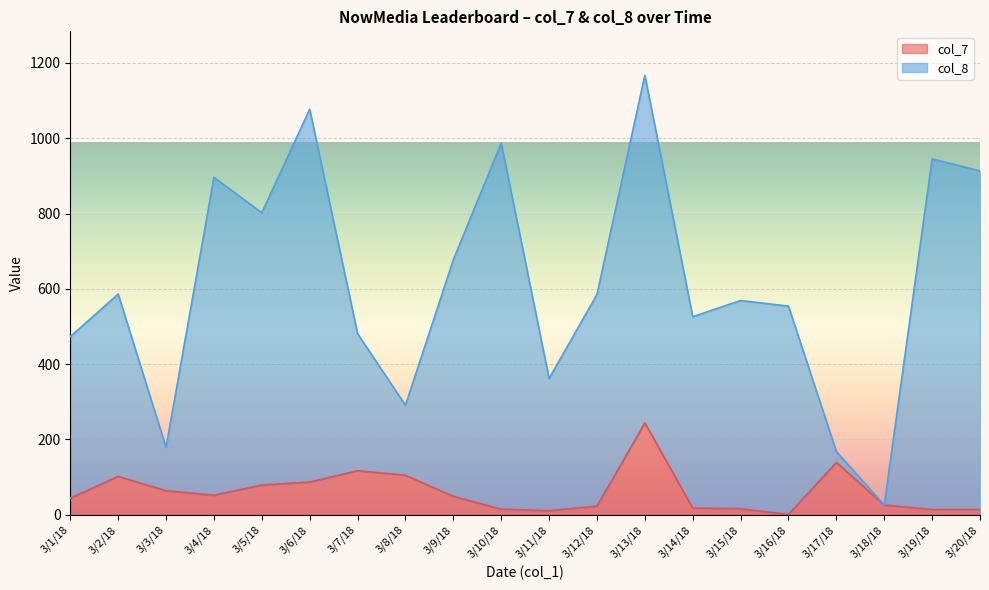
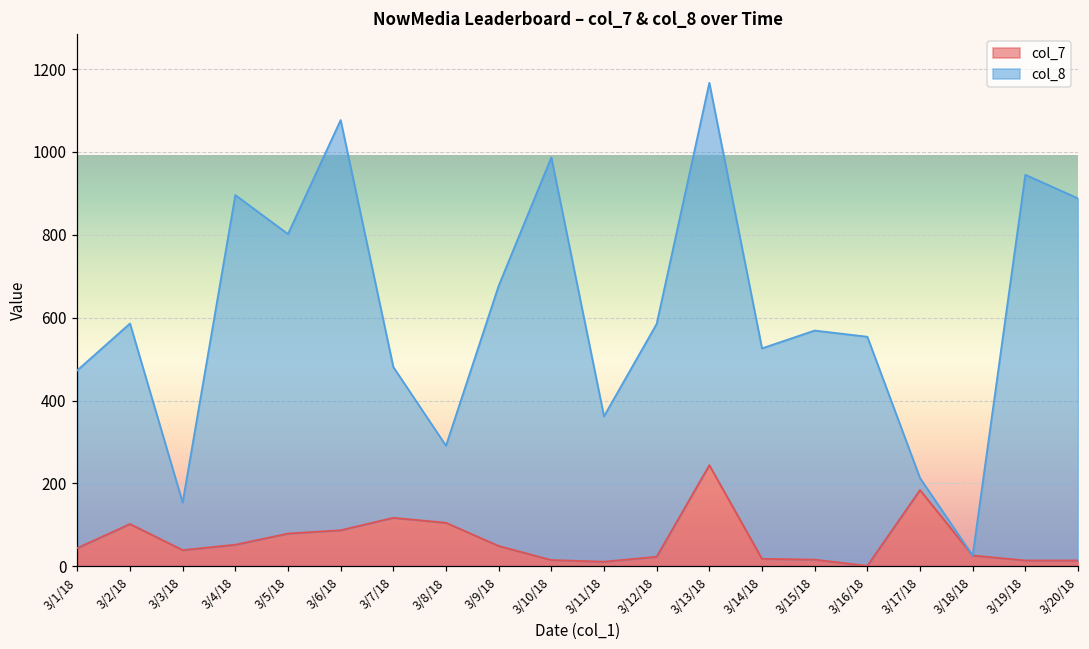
col_7, 3/3/18: 60 -> 40
col_7, 3/17/18: 140 -> 180
col_8, 3/20/18: 900 -> 870
